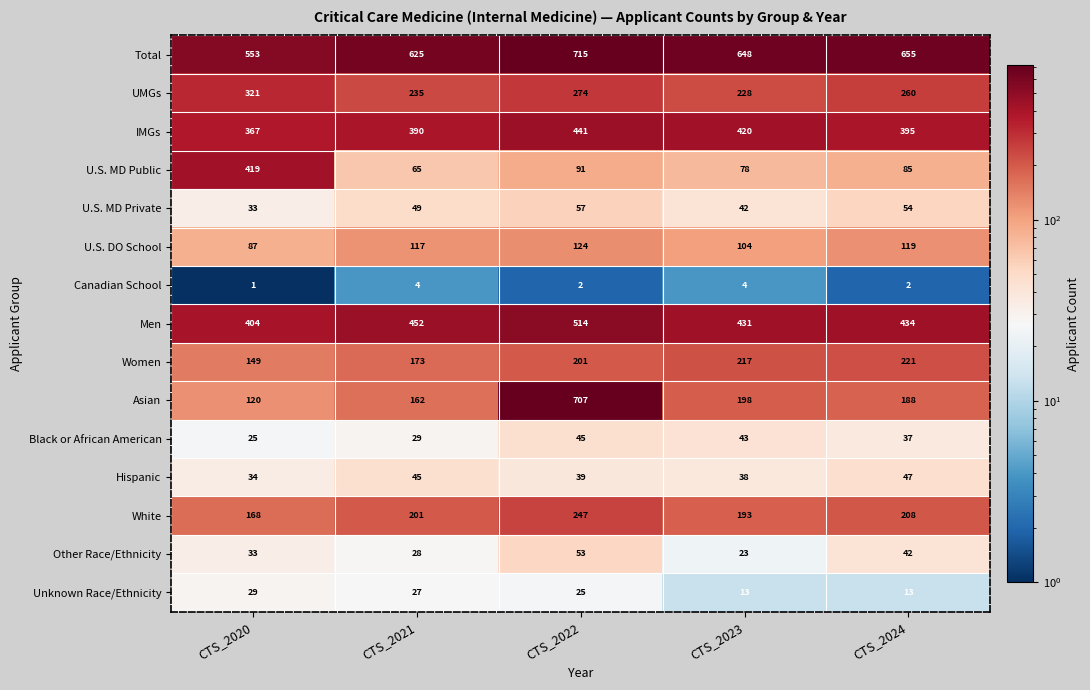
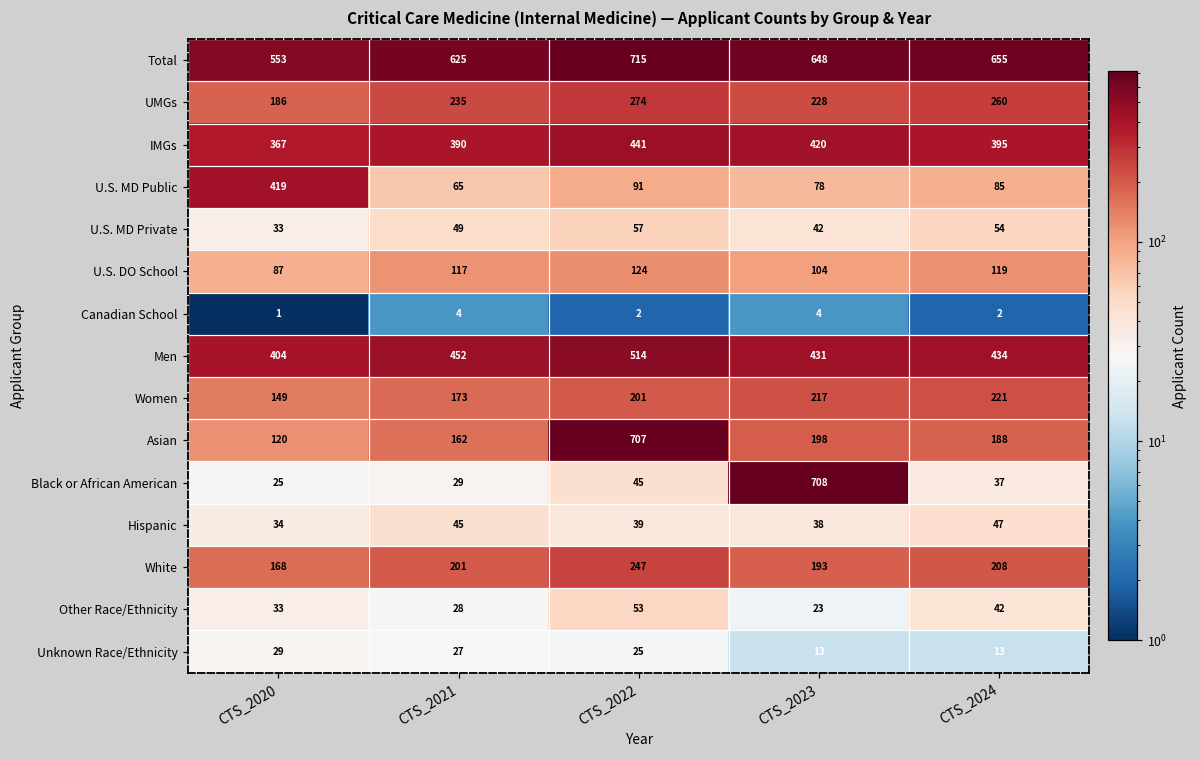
UMGs, CTS_2020: 321 -> 186
Black or African American, CTS_2023: 43 -> 708
